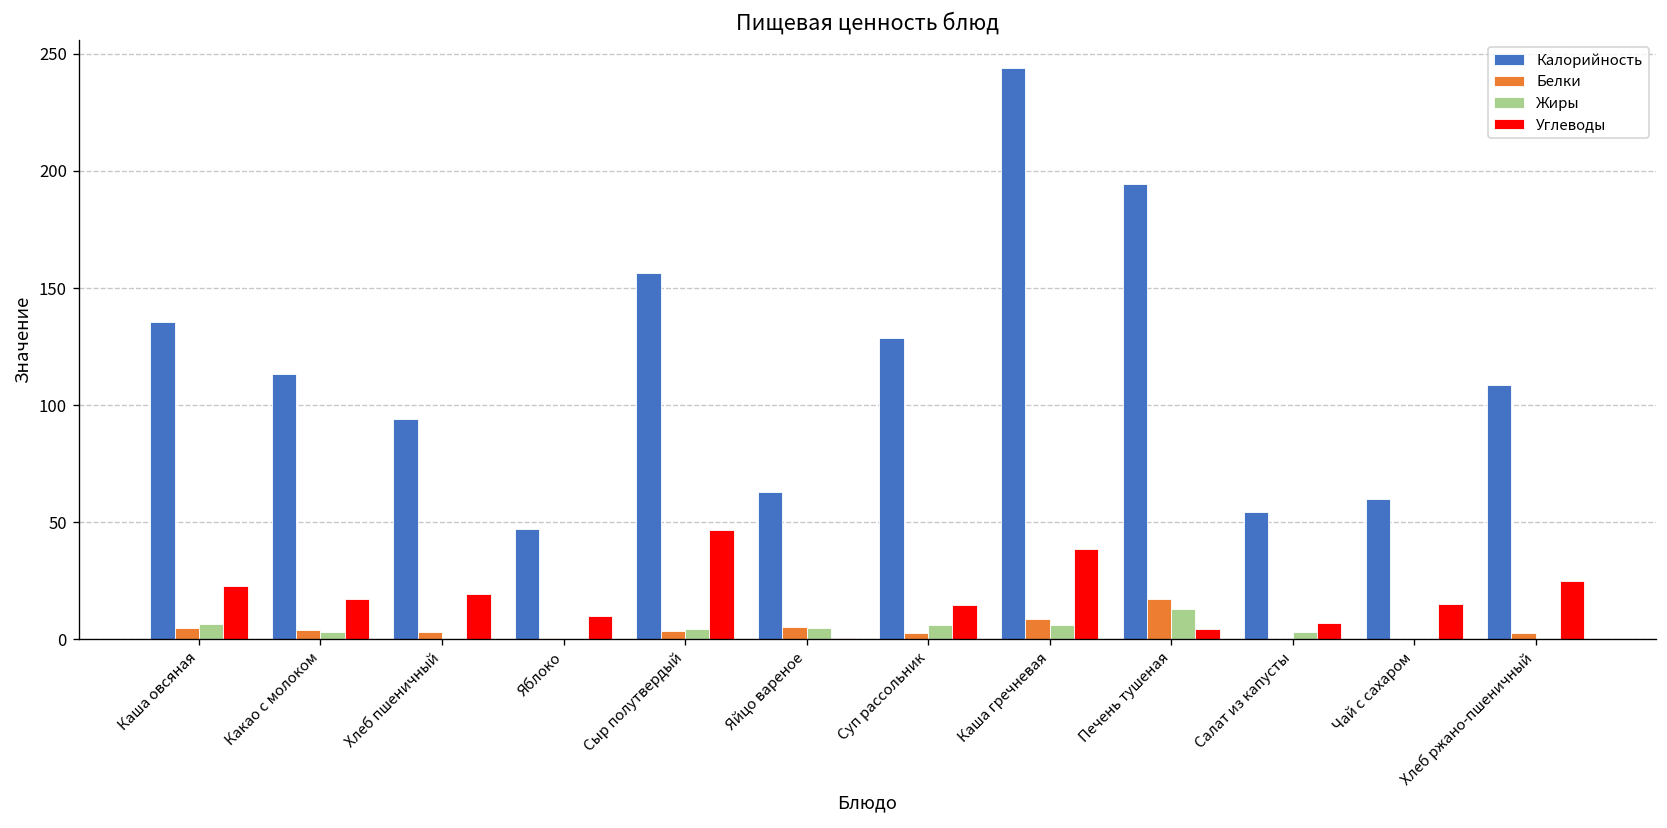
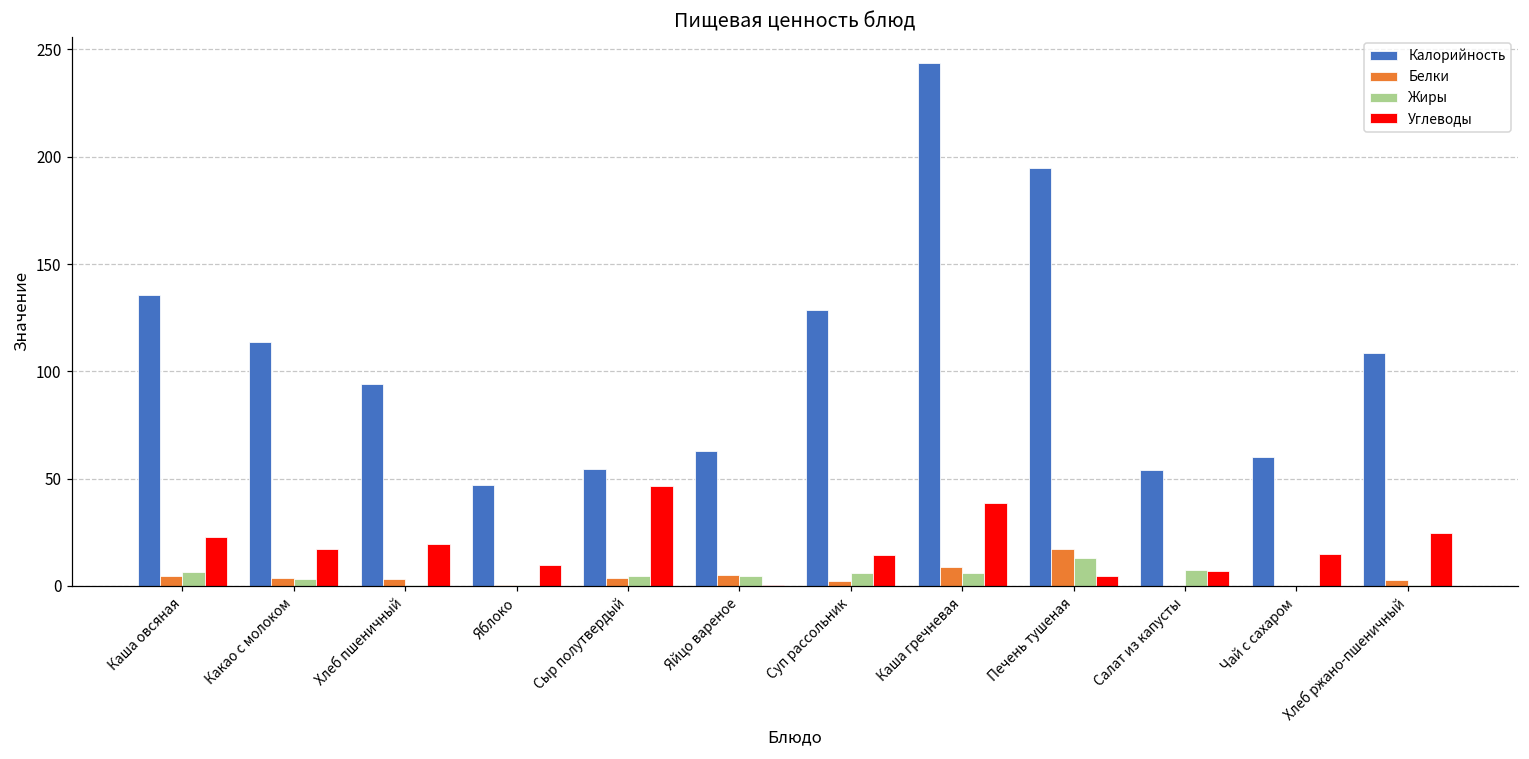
Калорийность, Сыр полутвердый: 156 -> 55
Жиры, Салат из капусты: 3 -> 7
